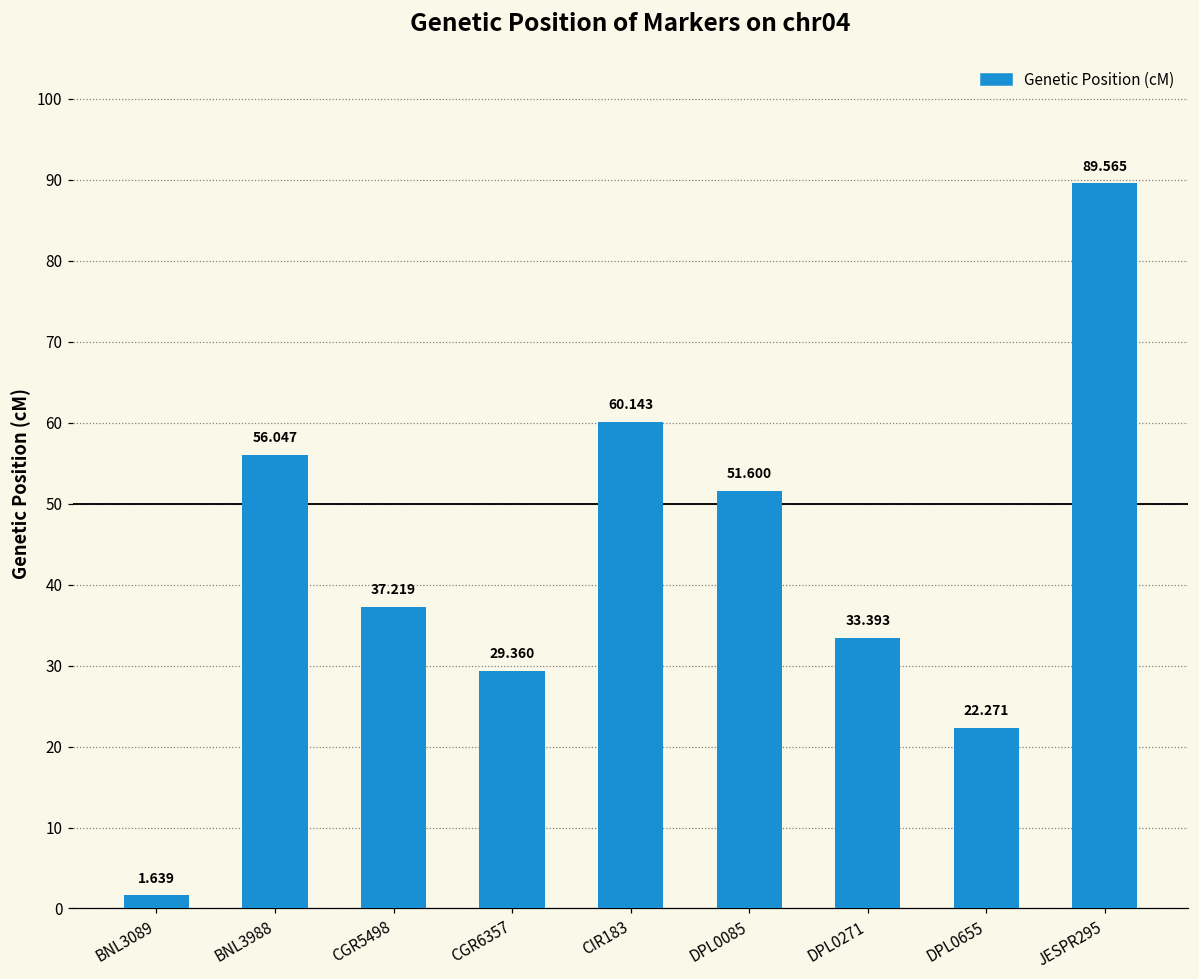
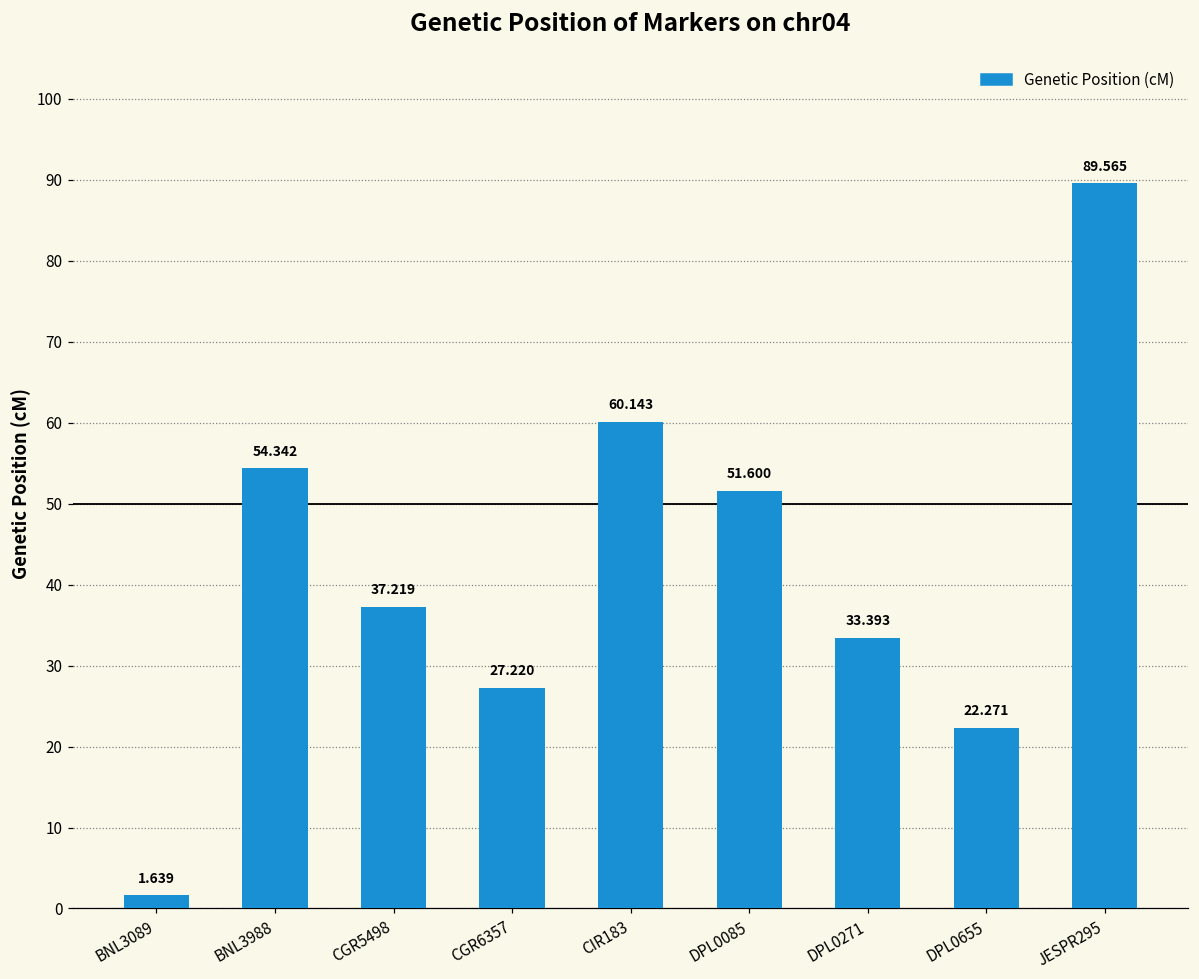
BNL3988: 56.047 -> 54.342
CGR6357: 29.360 -> 27.220
